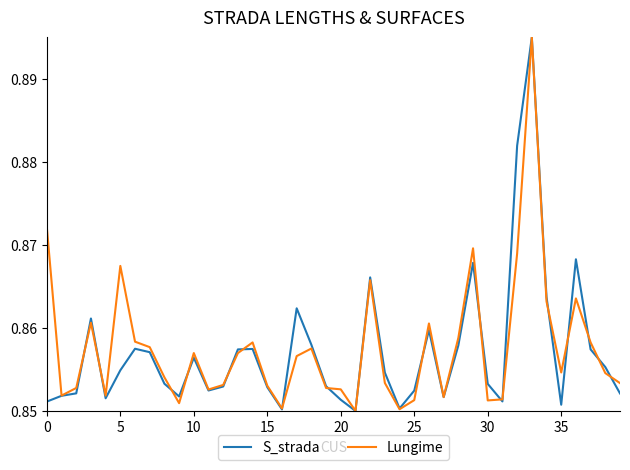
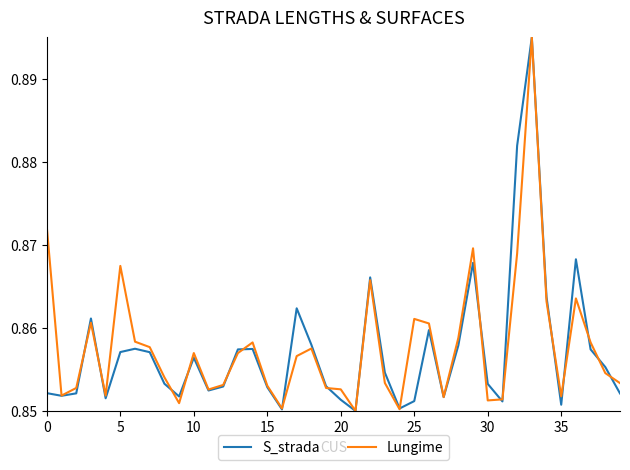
S_strada, 0: 0.851 -> 0.852
S_strada, 5: 0.855 -> 0.857
S_strada, 25: 0.852 -> 0.851
Lungime, 25: 0.851 -> 0.861
Lungime, 35: 0.855 -> 0.852
